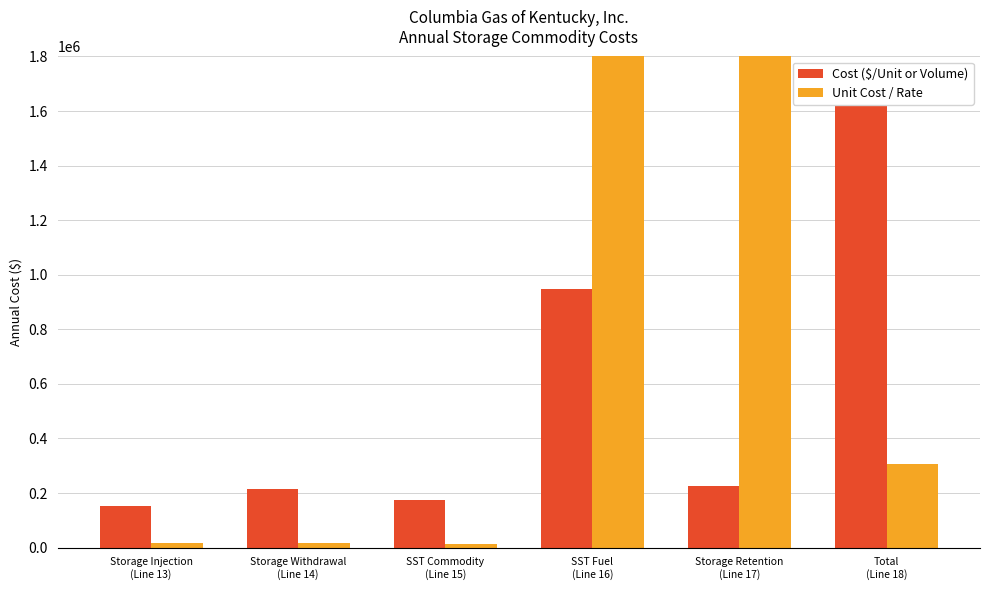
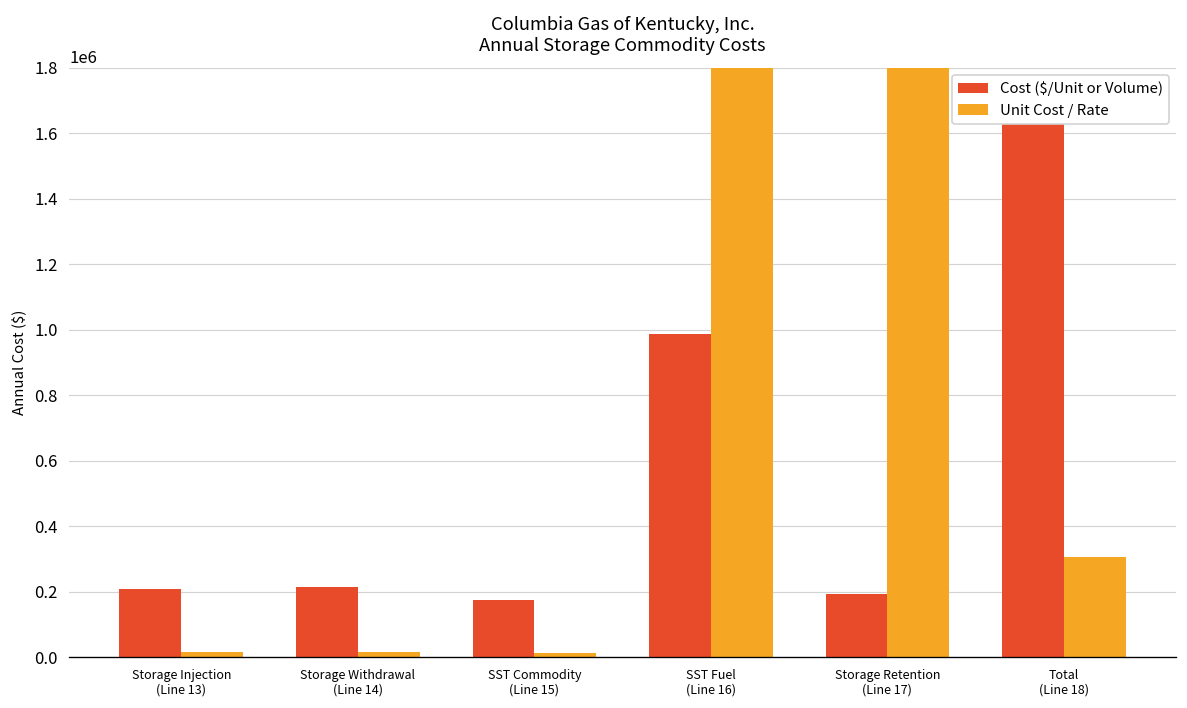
Cost ($/Unit or Volume), Storage Injection (Line 13): 150000 -> 210000
Cost ($/Unit or Volume), SST Fuel (Line 16): 950000 -> 990000
Cost ($/Unit or Volume), Storage Retention (Line 17): 230000 -> 190000
